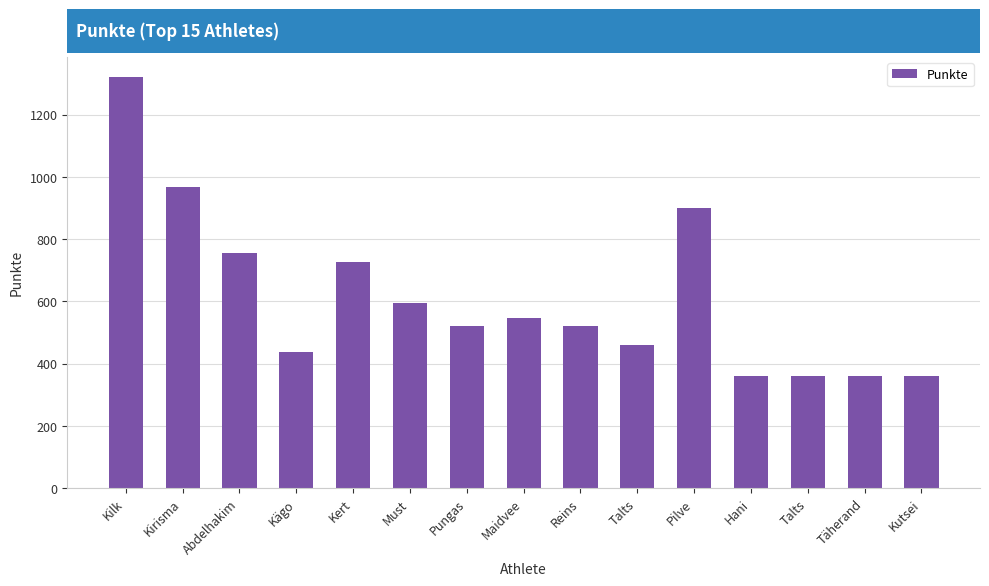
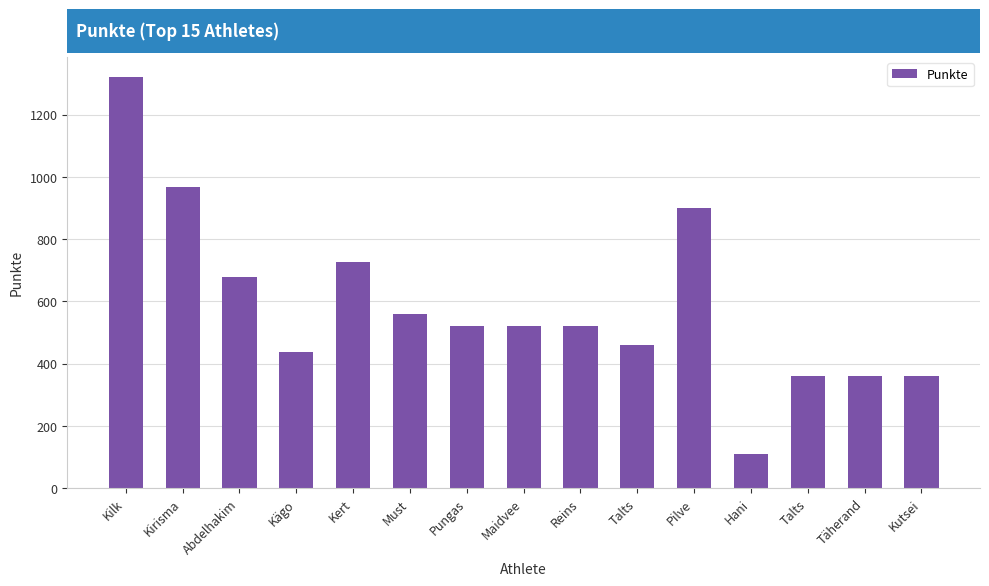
Abdelhakim: 760 -> 680
Must: 600 -> 560
Maidvee: 550 -> 520
Hani: 360 -> 110
